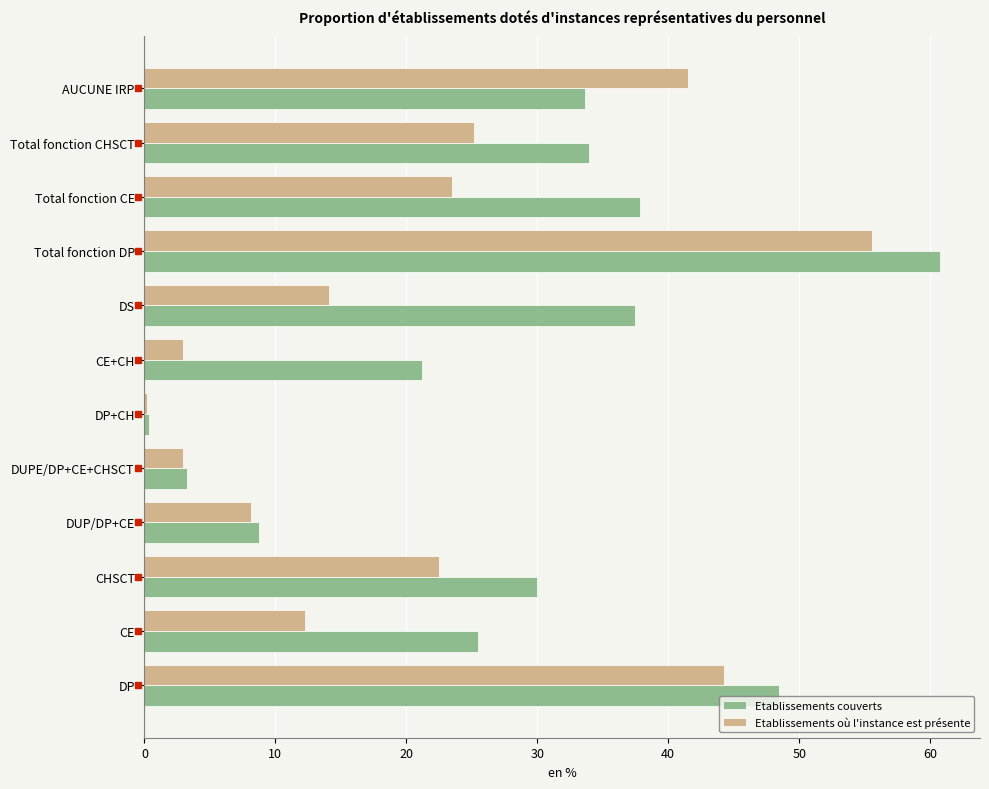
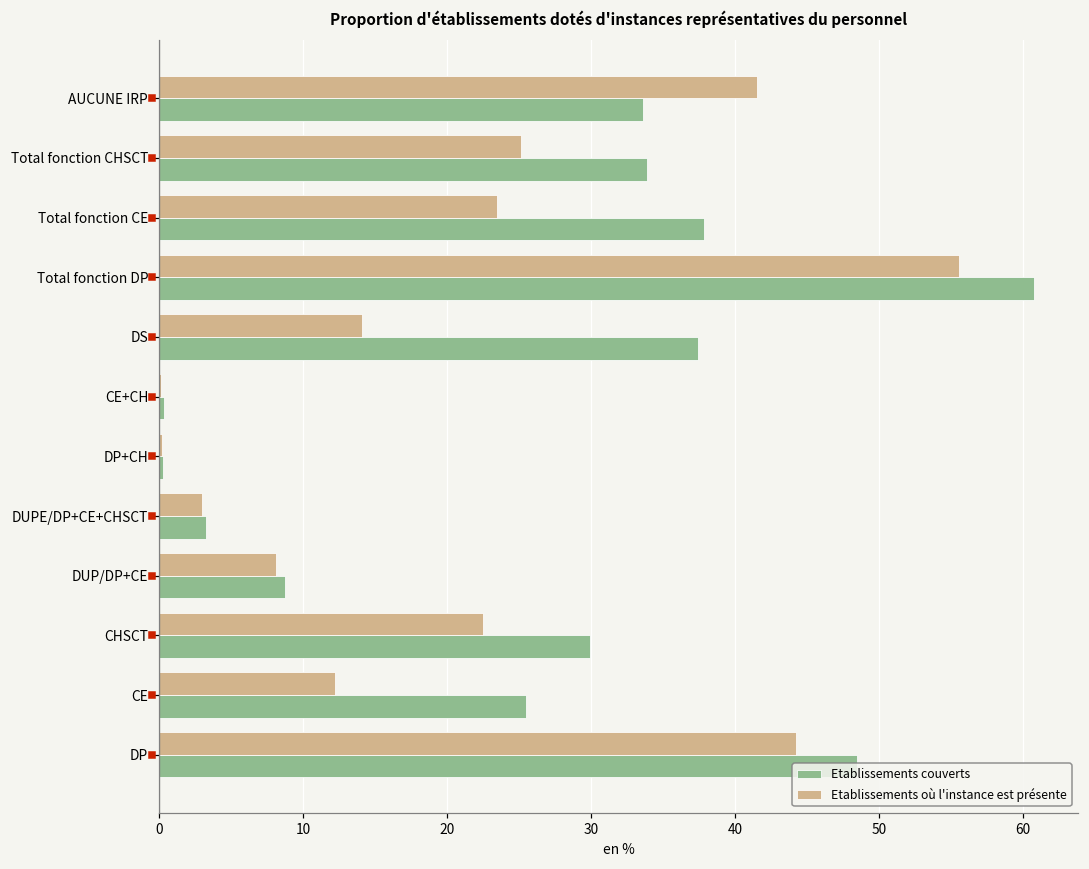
Etablissements où l'instance est présente, CE+CH: 2.9 -> 0.2
Etablissements couverts, CE+CH: 21.2 -> 0.4
